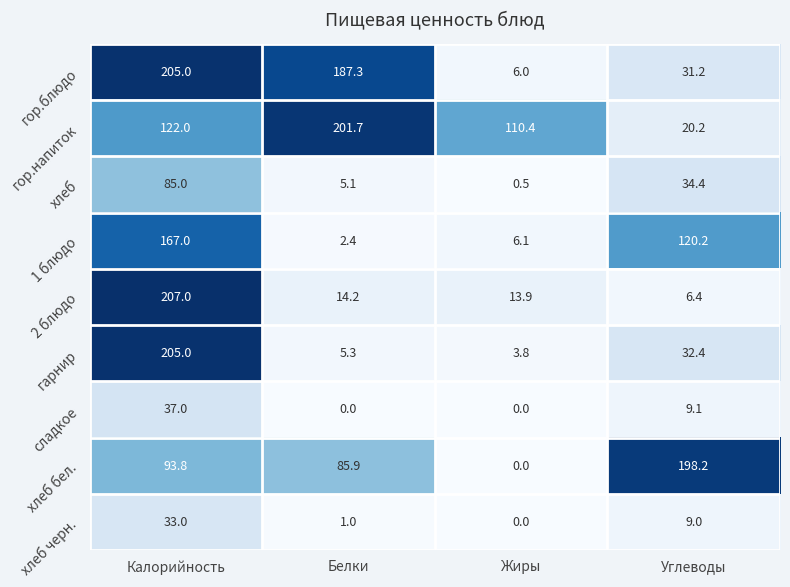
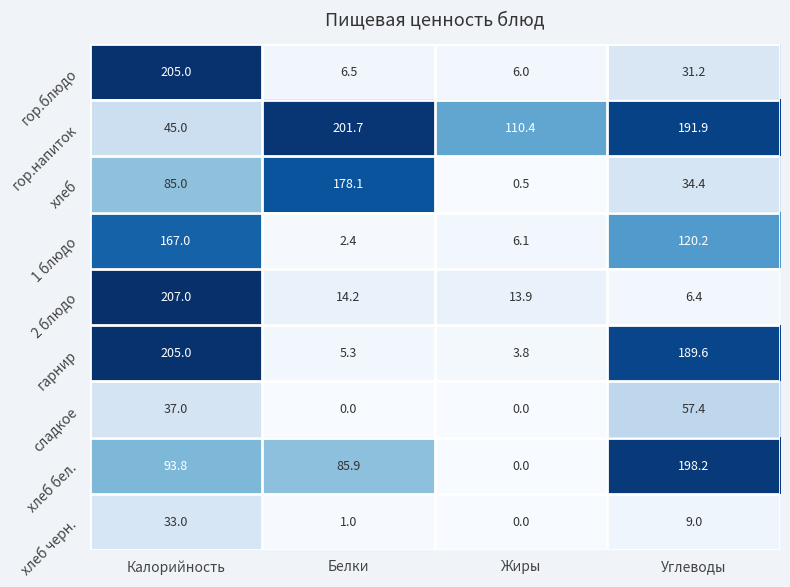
гор.блюдо, Белки: 187.3 -> 6.5
гор.напиток, Калорийность: 122.0 -> 45.0
гор.напиток, Углеводы: 20.2 -> 191.9
хлеб, Белки: 5.1 -> 178.1
гарнир, Углеводы: 32.4 -> 189.6
сладкое, Углеводы: 9.1 -> 57.4
